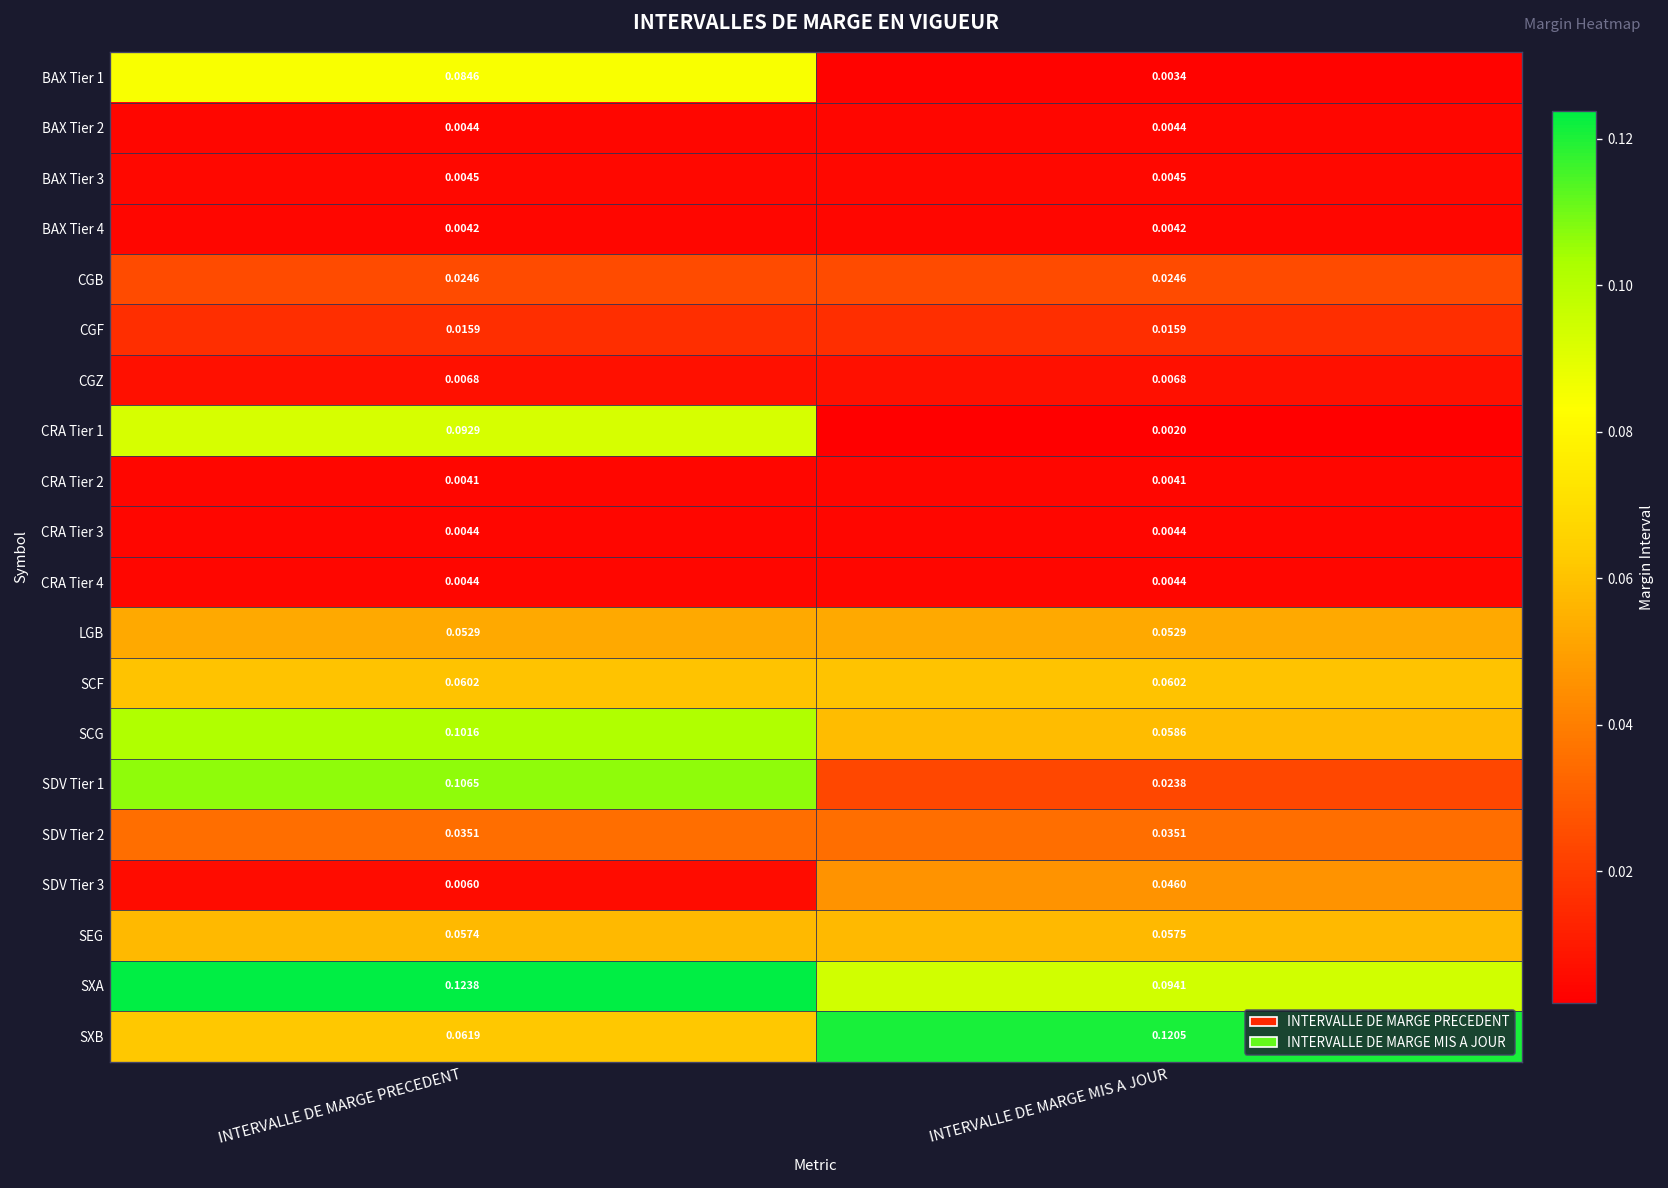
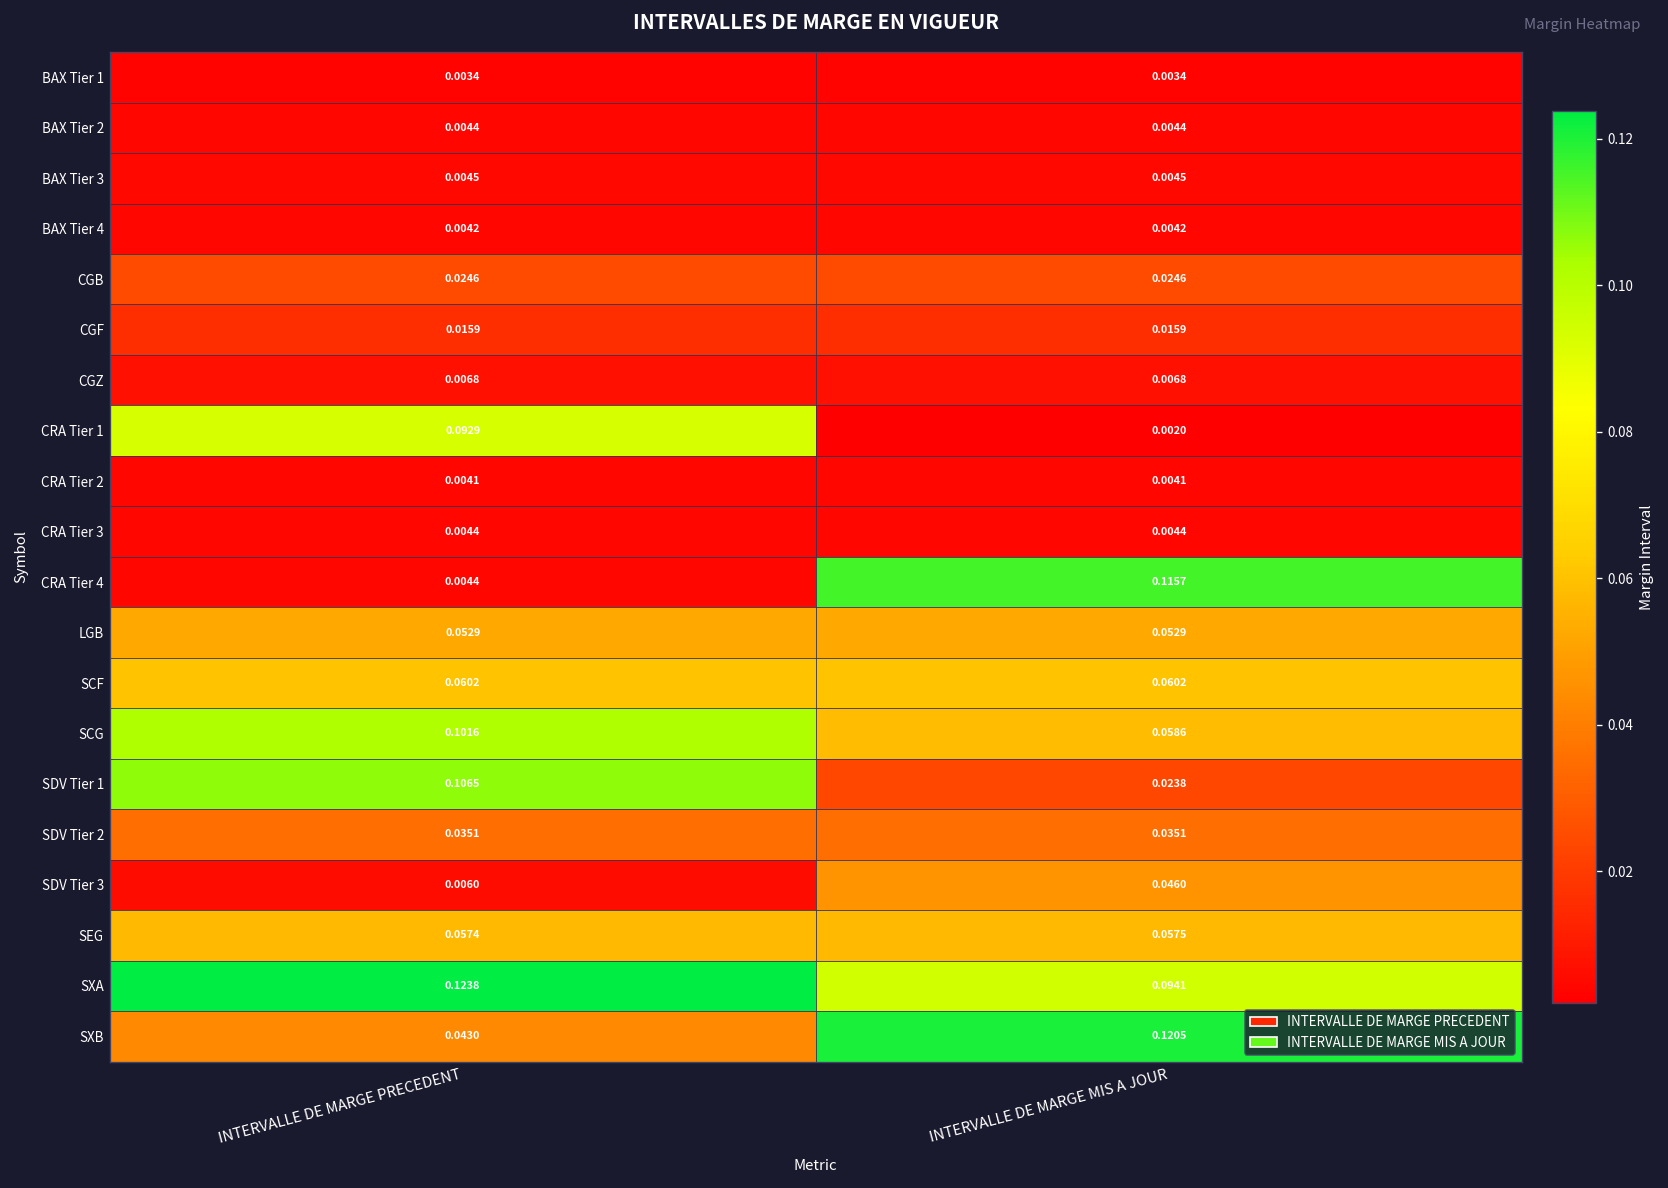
BAX Tier 1, INTERVALLE DE MARGE PRECEDENT: 0.0846 -> 0.0034
CRA Tier 4, INTERVALLE DE MARGE MIS A JOUR: 0.0044 -> 0.1157
SXB, INTERVALLE DE MARGE PRECEDENT: 0.0619 -> 0.0430
